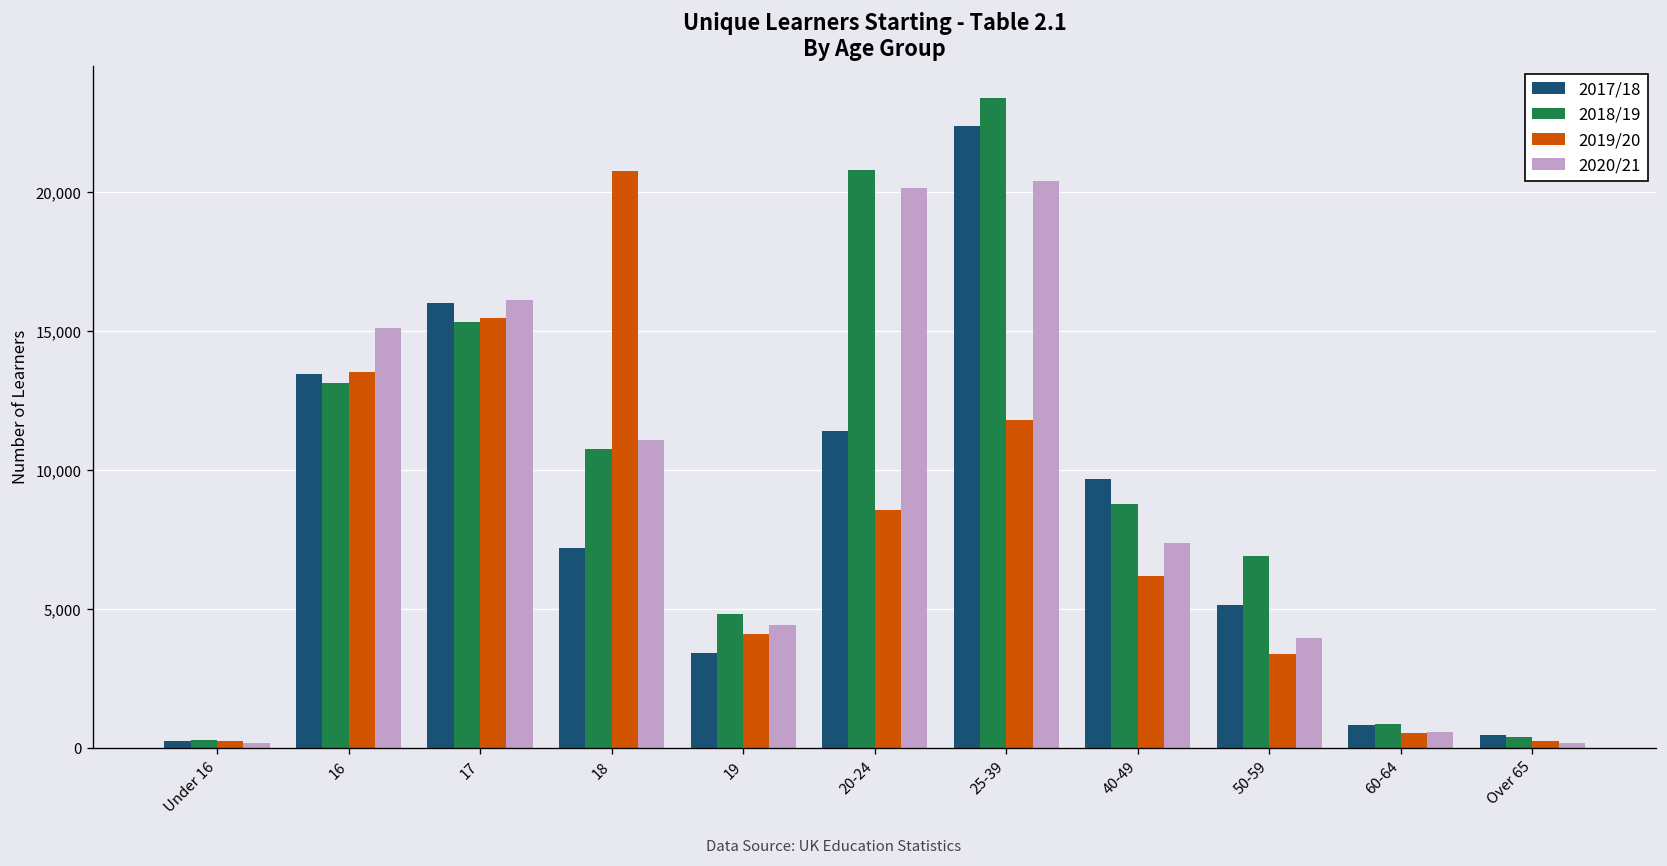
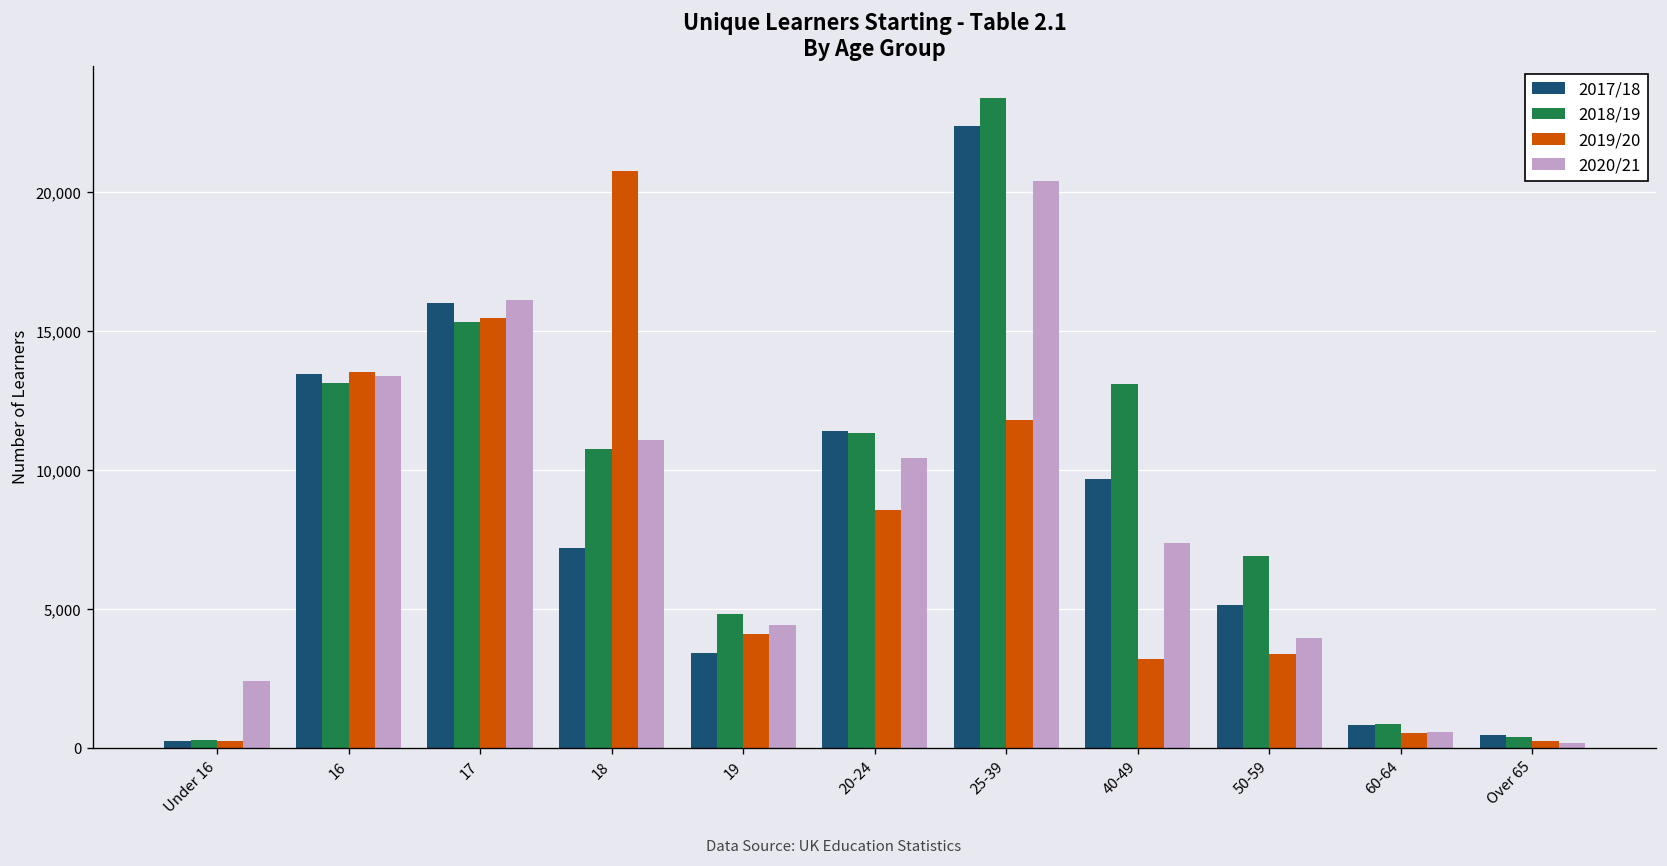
2020/21, Under 16: 200 -> 2,400
2020/21, 16: 15,100 -> 13,400
2018/19, 20-24: 20,800 -> 11,300
2020/21, 20-24: 20,200 -> 10,400
2018/19, 40-49: 8,800 -> 13,100
2019/20, 40-49: 6,200 -> 3,200
